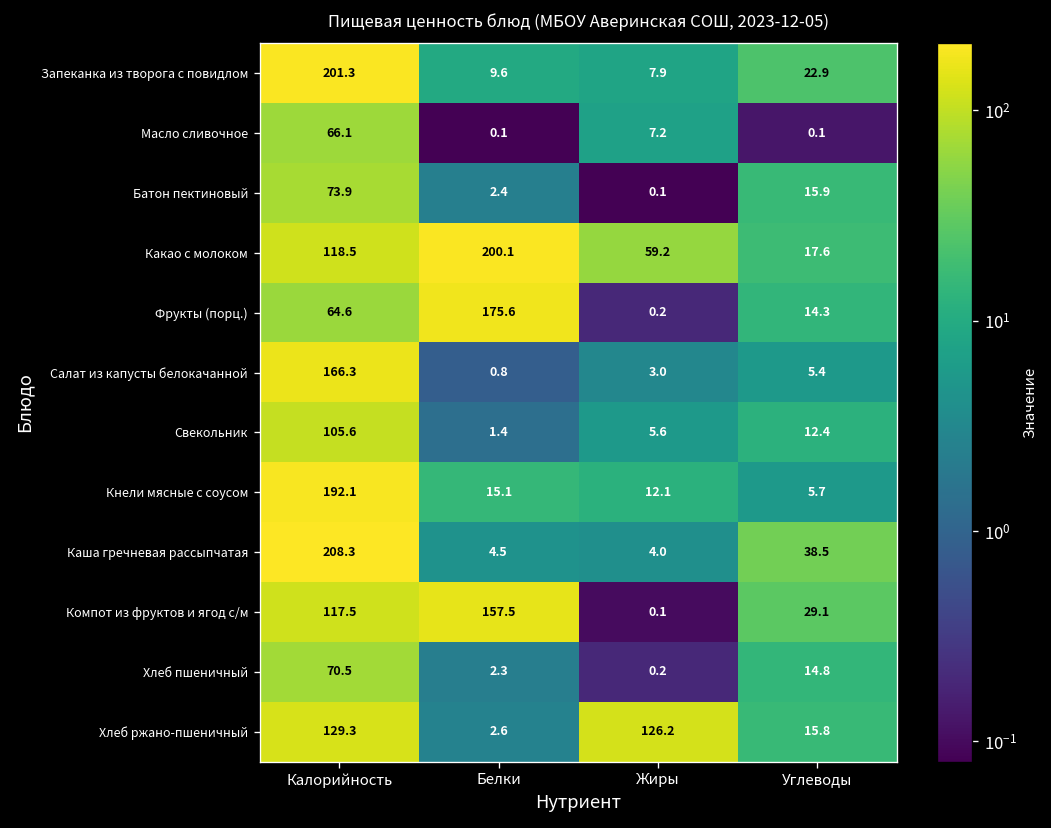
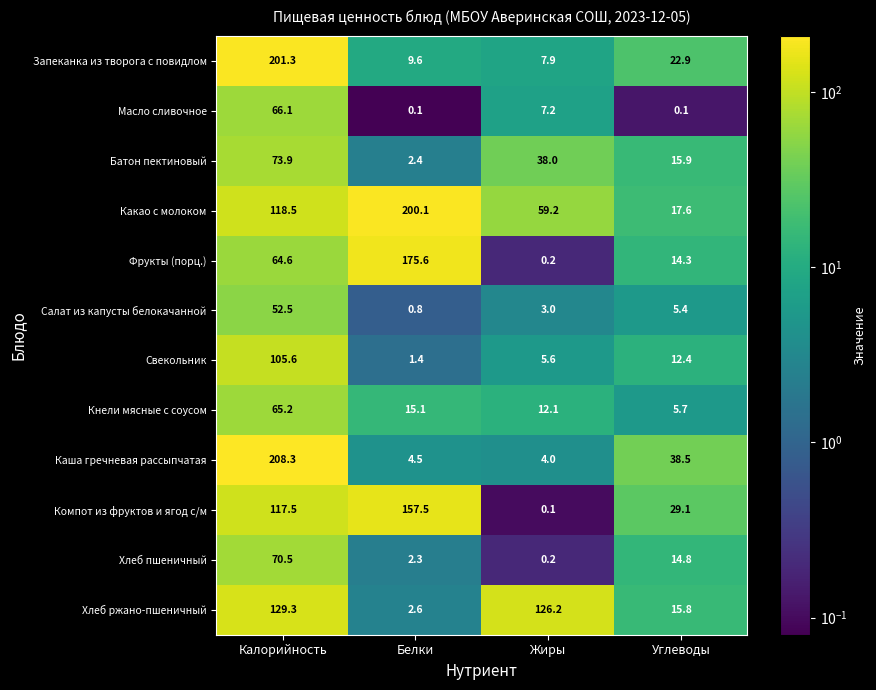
Батон пектиновый, Жиры: 0.1 -> 38.0
Салат из капусты белокачанной, Калорийность: 166.3 -> 52.5
Кнели мясные с соусом, Калорийность: 192.1 -> 65.2
